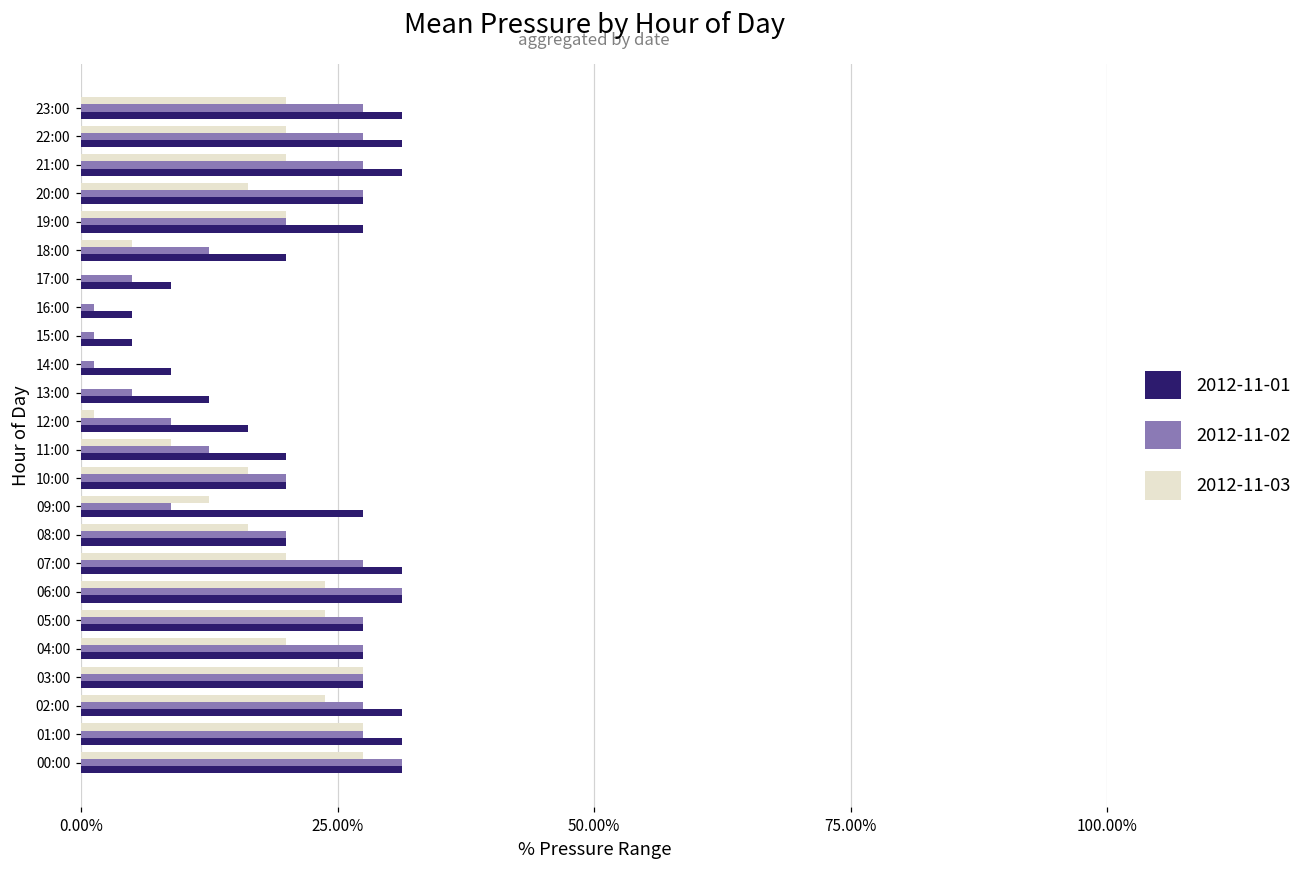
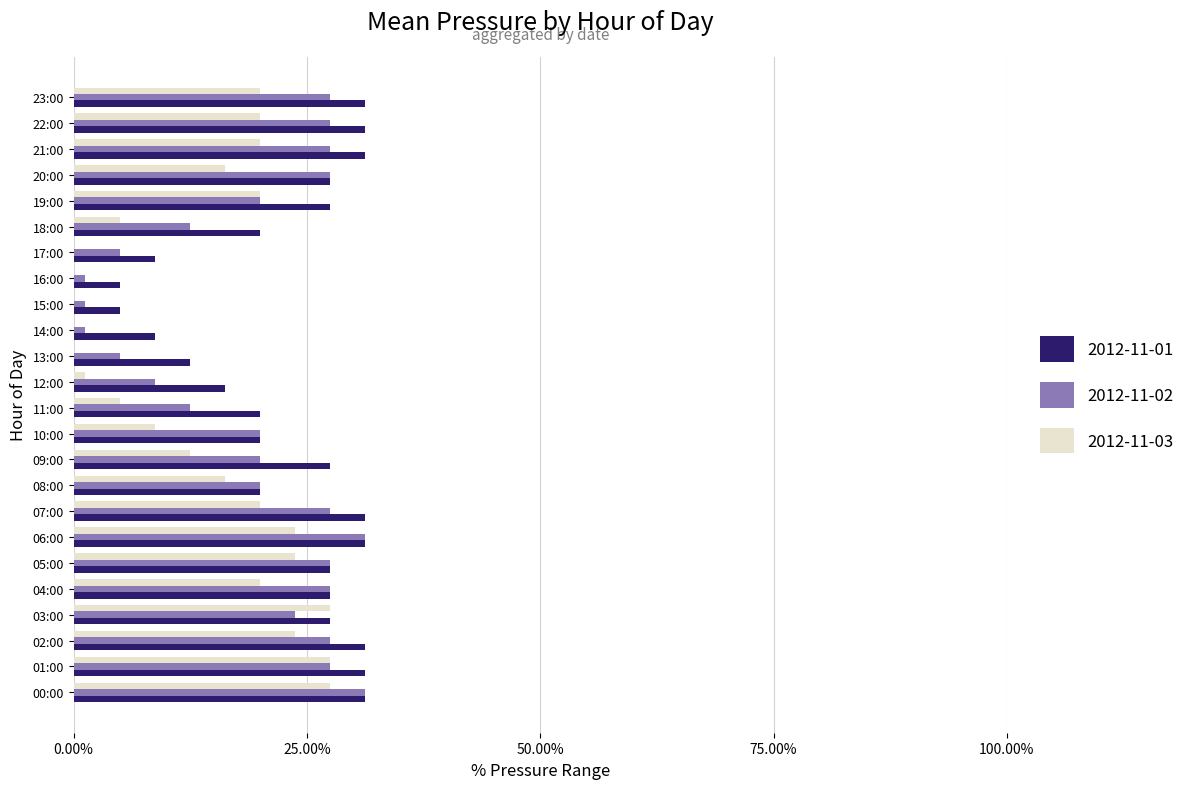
2012-11-03, 11:00: 9% -> 5%
2012-11-03, 10:00: 16% -> 9%
2012-11-02, 09:00: 9% -> 20%
2012-11-02, 03:00: 28% -> 24%
